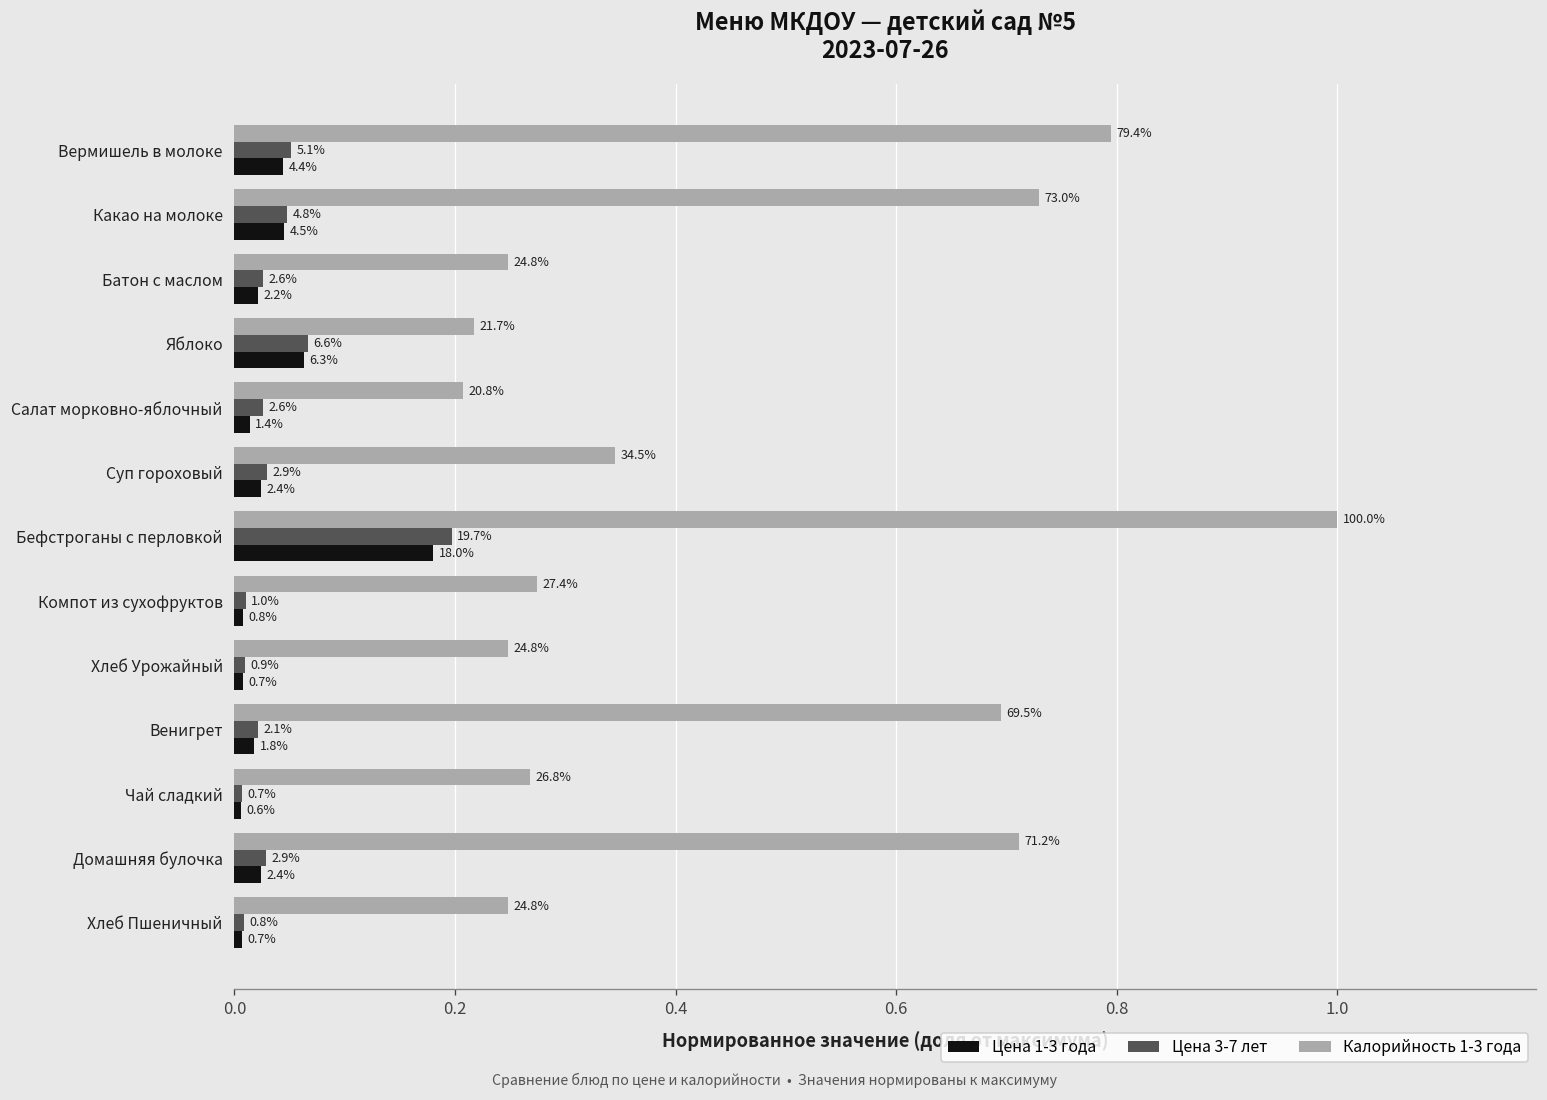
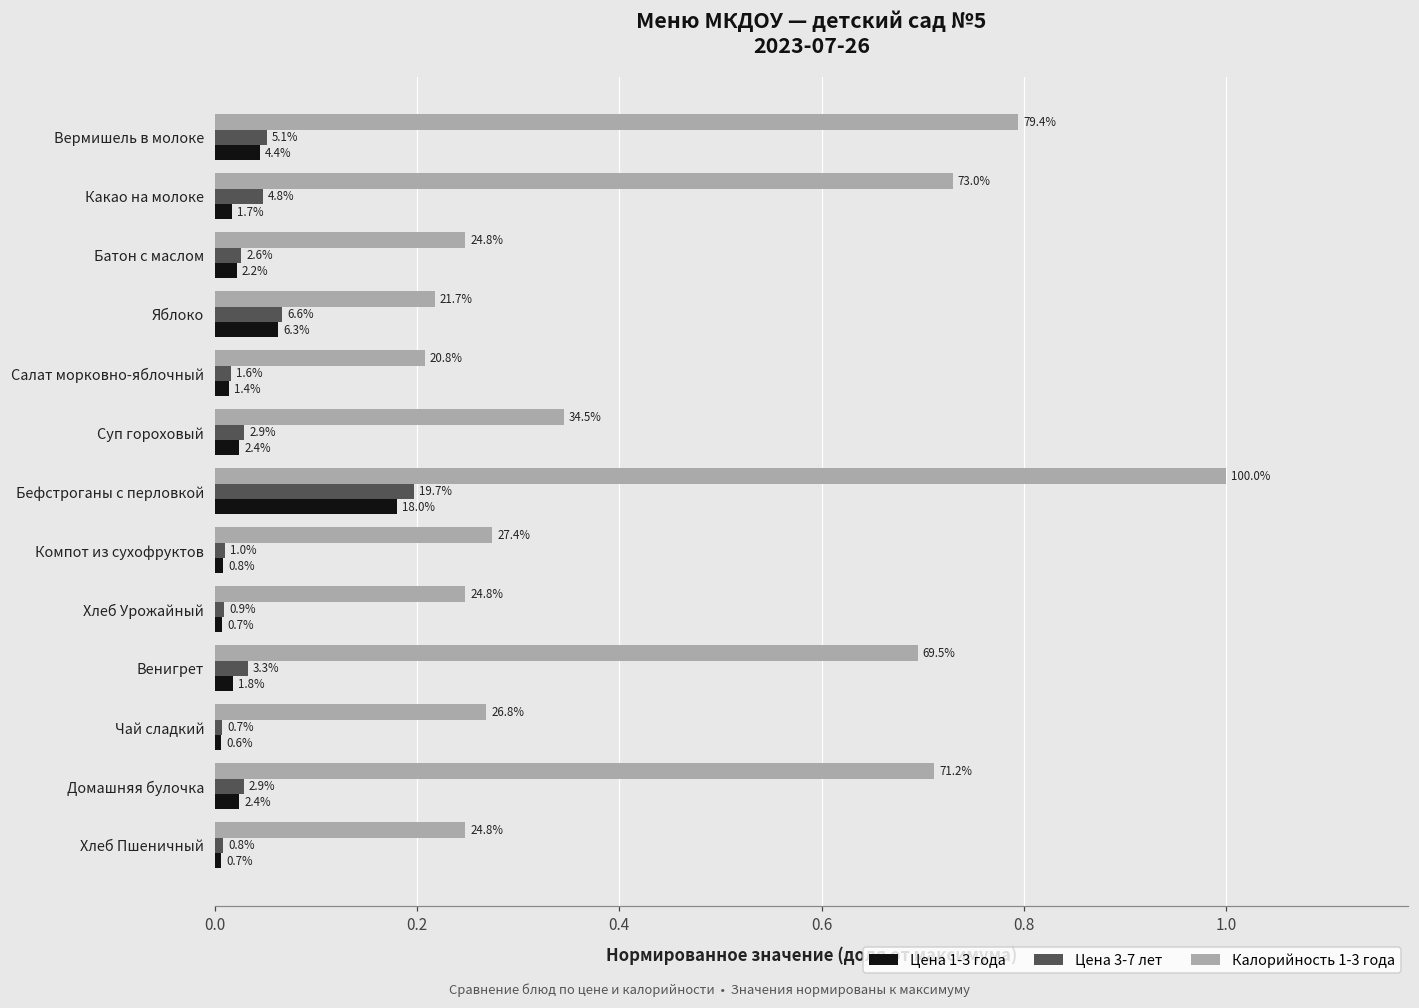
Цена 1-3 года, Какао на молоке: 4.5% -> 1.7%
Цена 3-7 лет, Салат морковно-яблочный: 2.6% -> 1.6%
Цена 3-7 лет, Венигрет: 2.1% -> 3.3%
